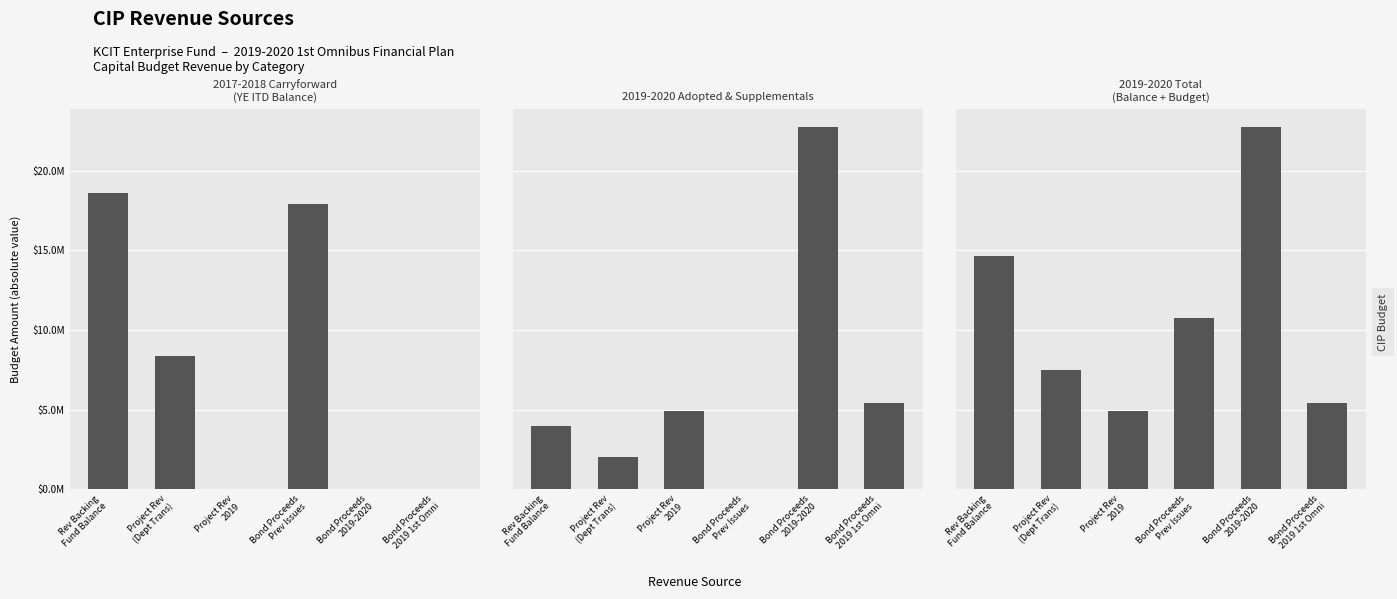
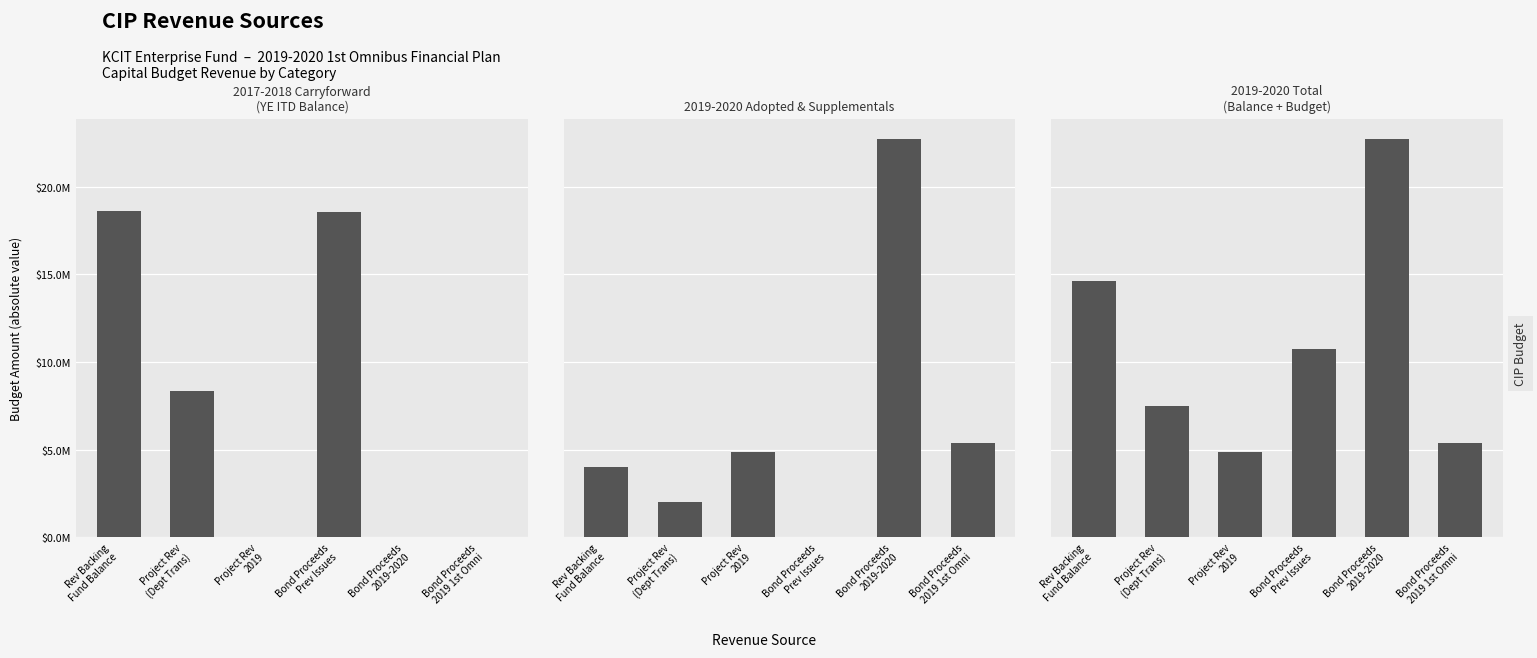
2017-2018 Carryforward (YE ITD Balance), Bond Proceeds Prev Issues: $17900000 -> $18600000
